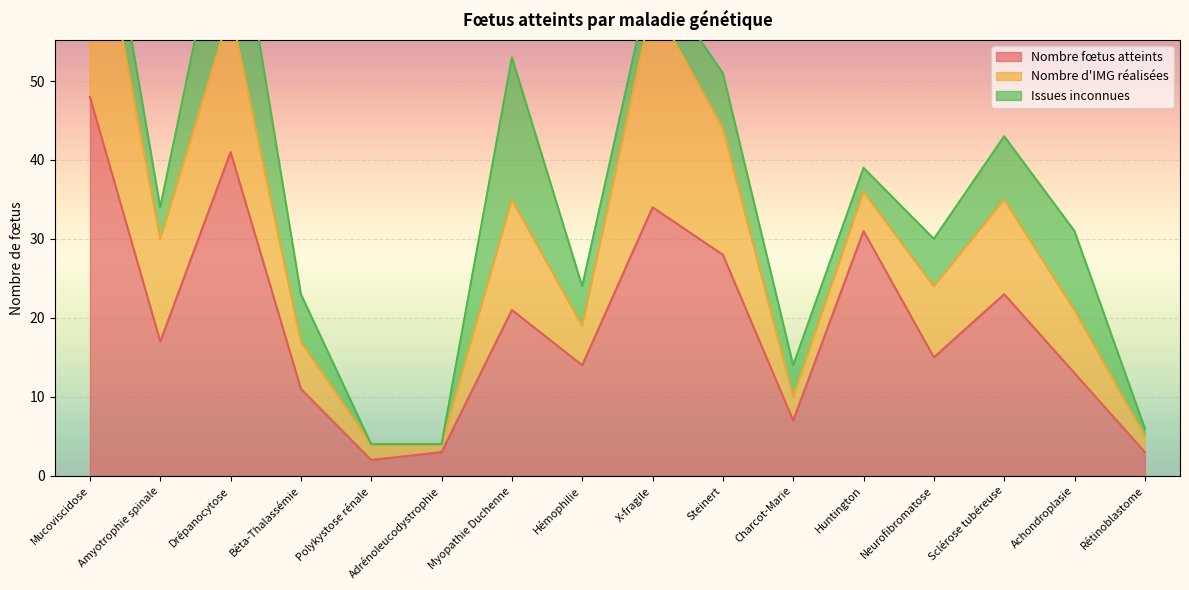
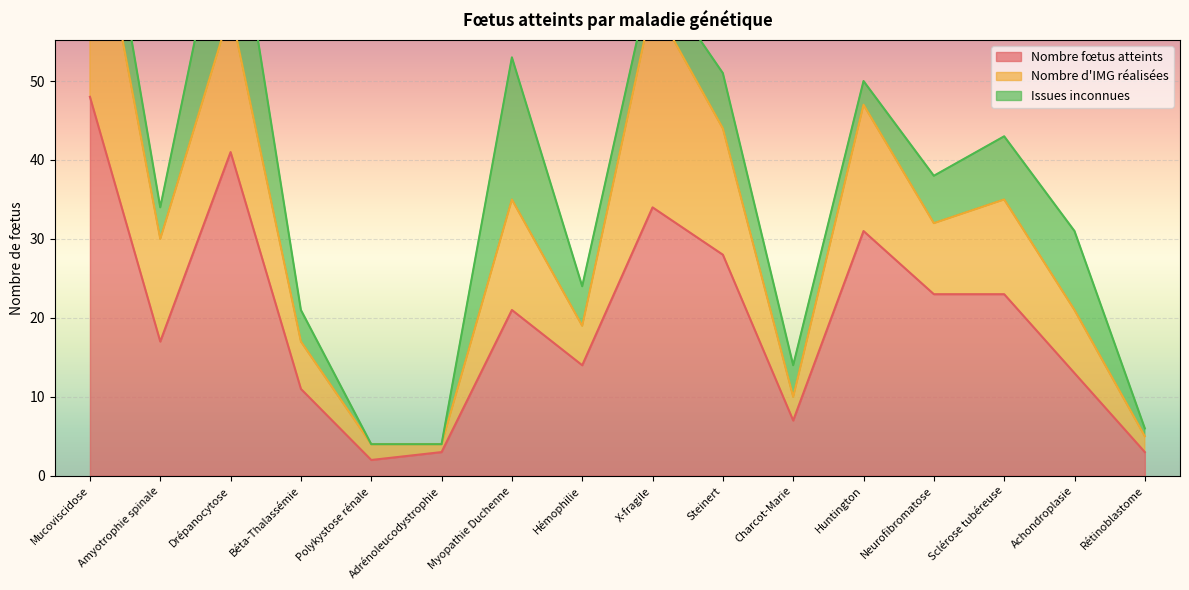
Issues inconnues, Béta-Thalassémie: 6 -> 4
Nombre d'IMG réalisées, Huntington: 5 -> 16
Nombre fœtus atteints, Neurofibromatose: 15 -> 23
